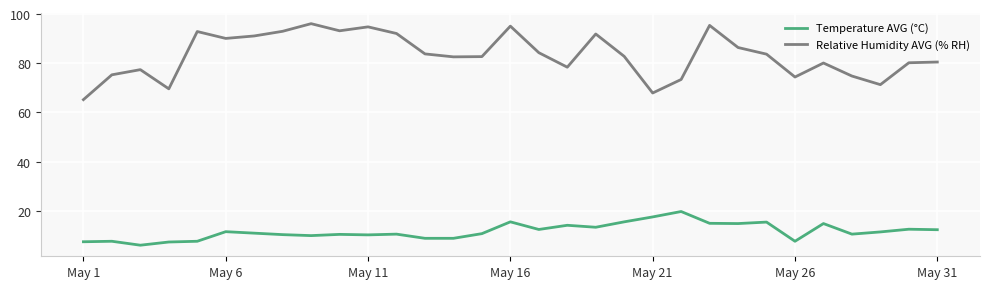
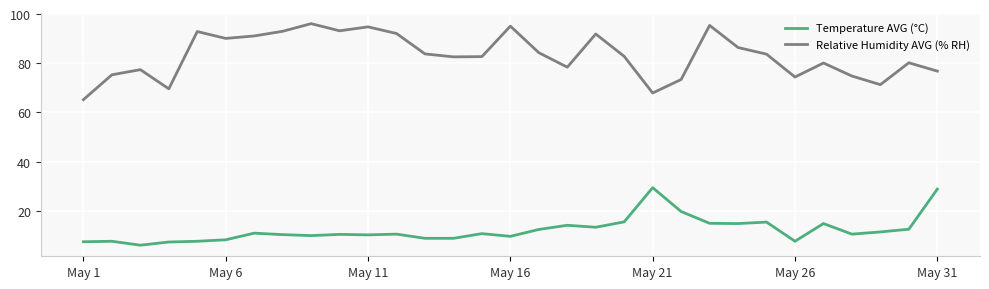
Temperature AVG (°C), May 6: 12 -> 8
Temperature AVG (°C), May 16: 16 -> 10
Temperature AVG (°C), May 21: 18 -> 29
Temperature AVG (°C), May 31: 12 -> 29
Relative Humidity AVG (% RH), May 31: 81 -> 77
